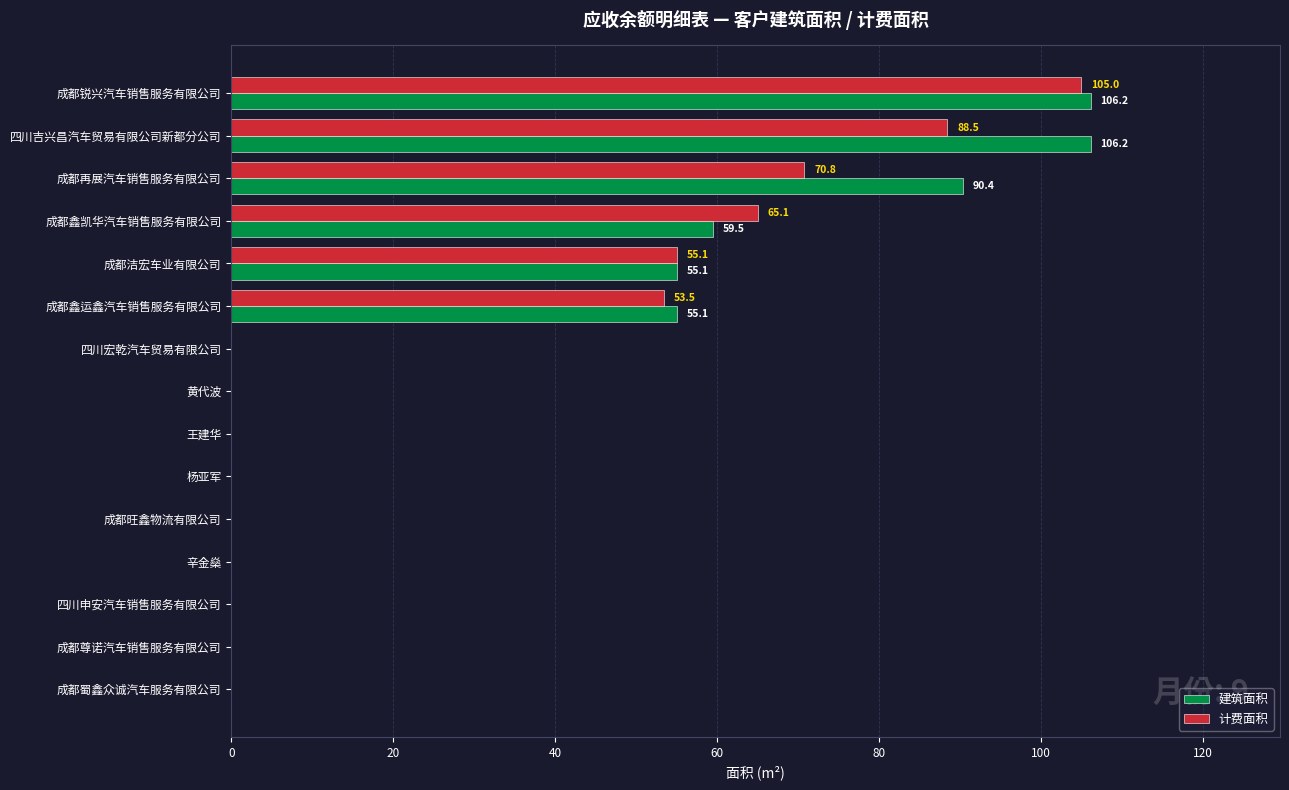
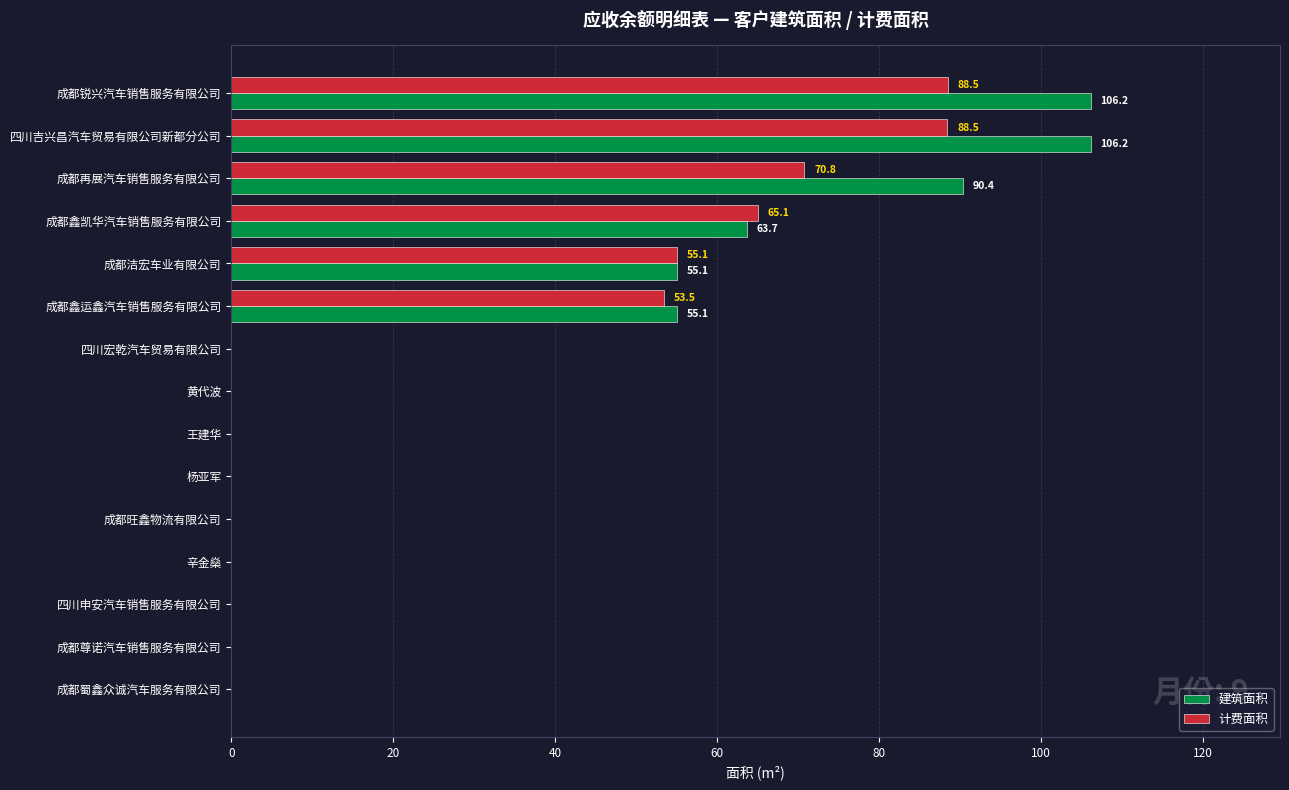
计费面积, 成都锐兴汽车销售服务有限公司: 105.0 -> 88.5
建筑面积, 成都鑫凯华汽车销售服务有限公司: 59.5 -> 63.7
